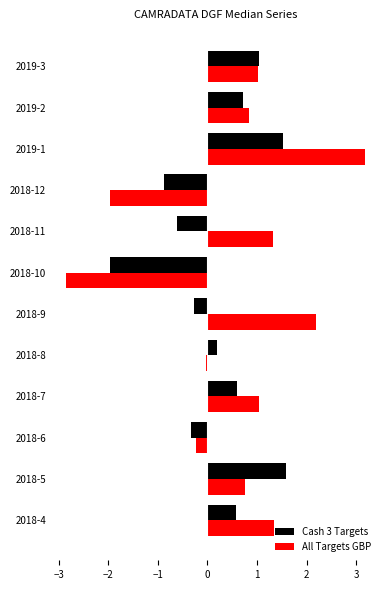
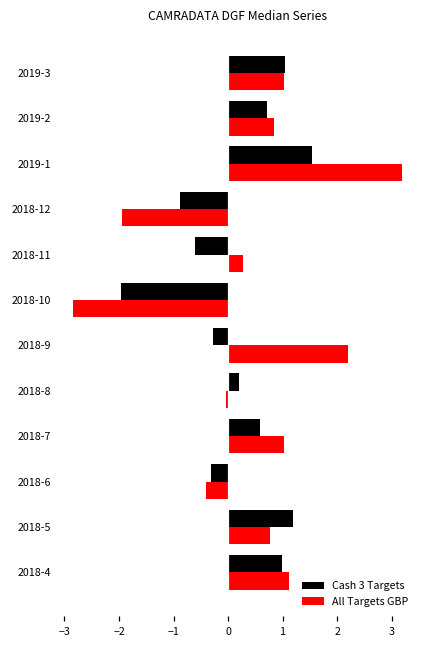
All Targets GBP, 2018-11: 1.3 -> 0.3
All Targets GBP, 2018-6: -0.2 -> -0.4
Cash 3 Targets, 2018-5: 1.6 -> 1.2
Cash 3 Targets, 2018-4: 0.6 -> 1.0
All Targets GBP, 2018-4: 1.4 -> 1.1
